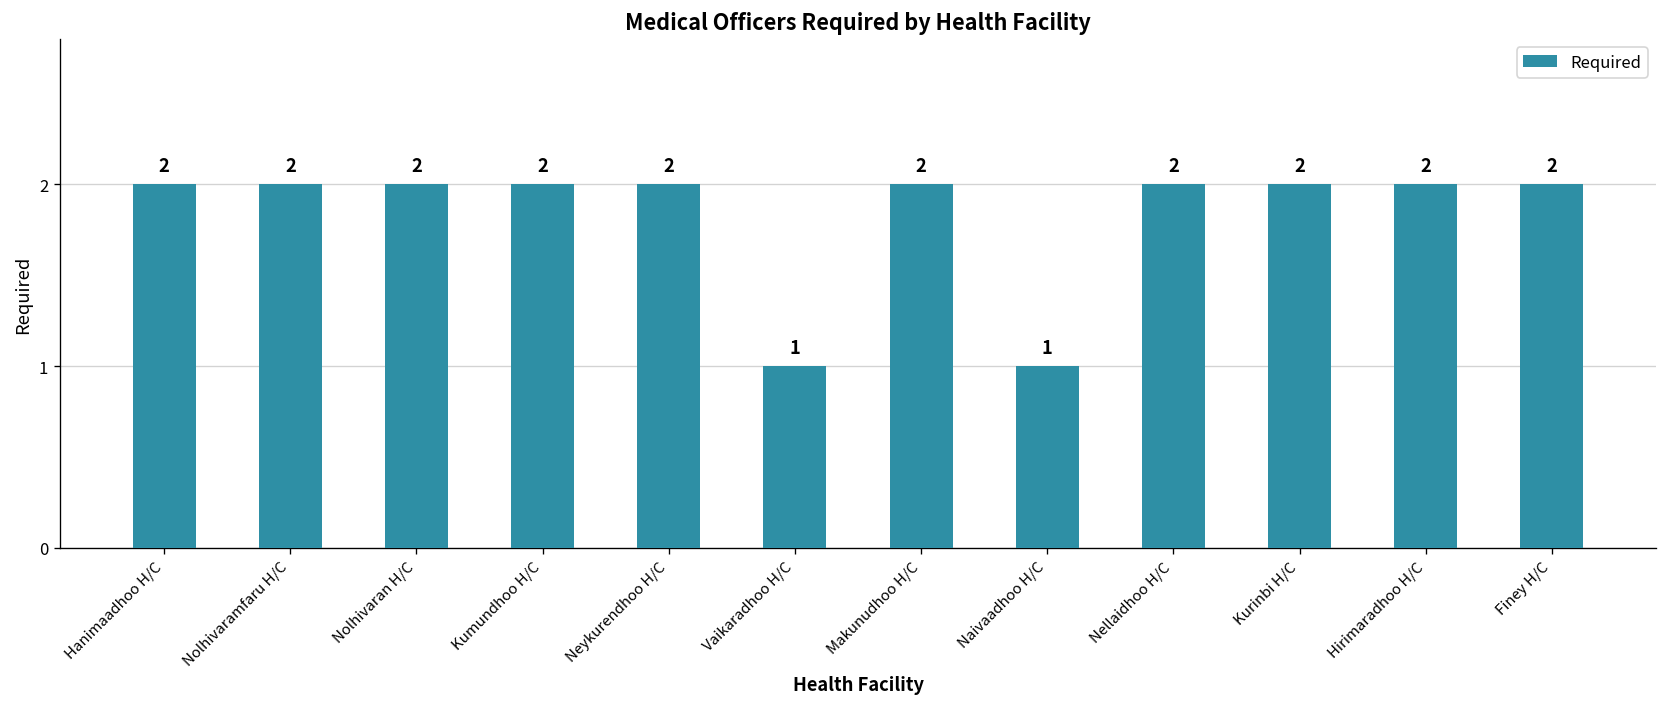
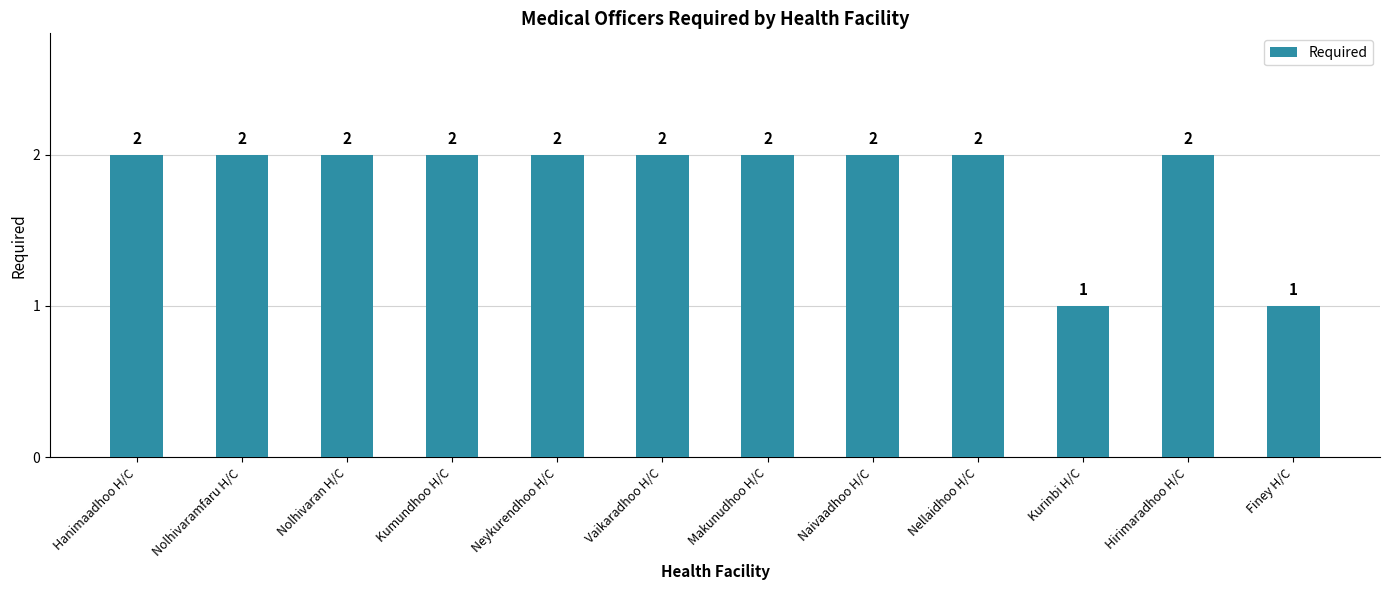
Vaikaradhoo H/C: 1 -> 2
Naivaadhoo H/C: 1 -> 2
Kurinbi H/C: 2 -> 1
Finey H/C: 2 -> 1
